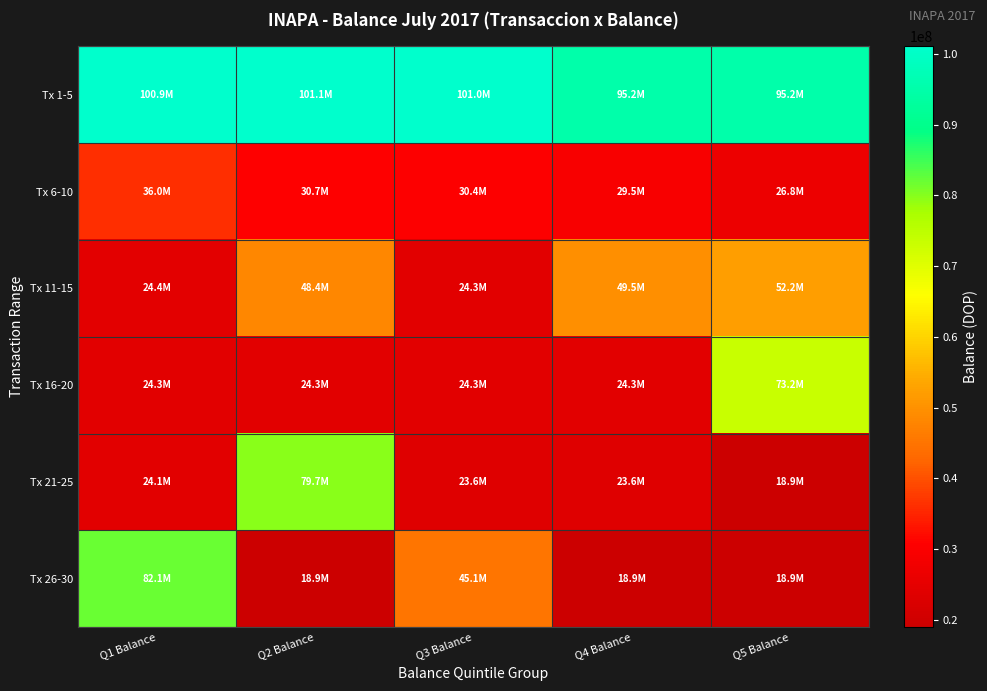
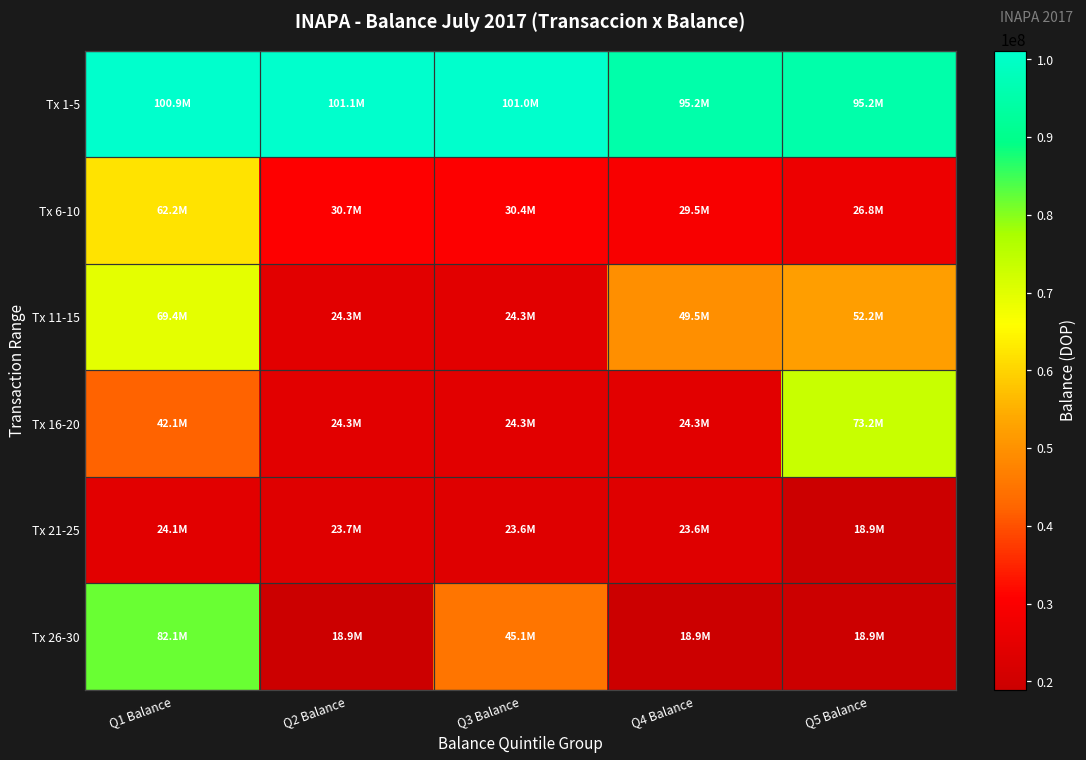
Tx 6-10, Q1 Balance: 36.0M -> 62.2M
Tx 11-15, Q1 Balance: 24.4M -> 69.4M
Tx 11-15, Q2 Balance: 48.4M -> 24.3M
Tx 16-20, Q1 Balance: 24.3M -> 42.1M
Tx 21-25, Q2 Balance: 79.7M -> 23.7M
